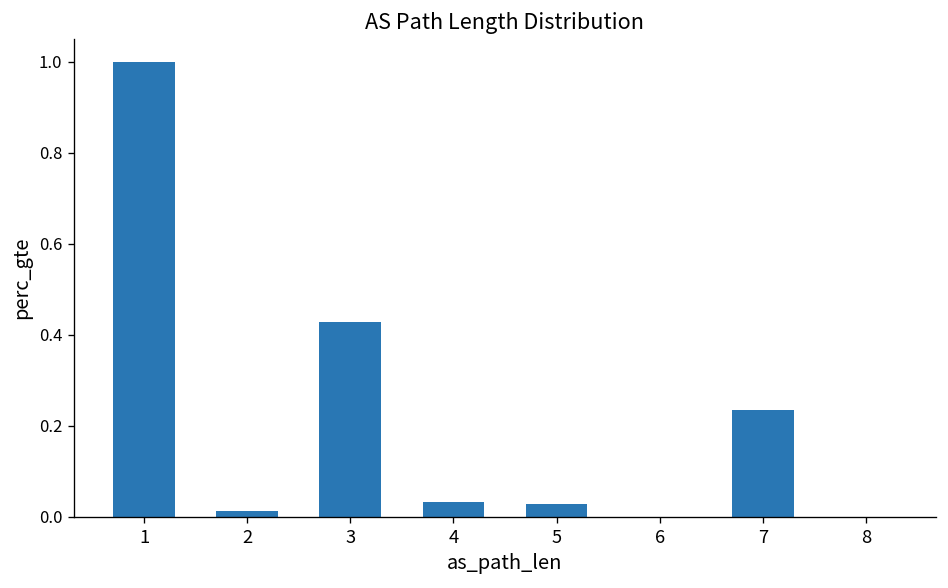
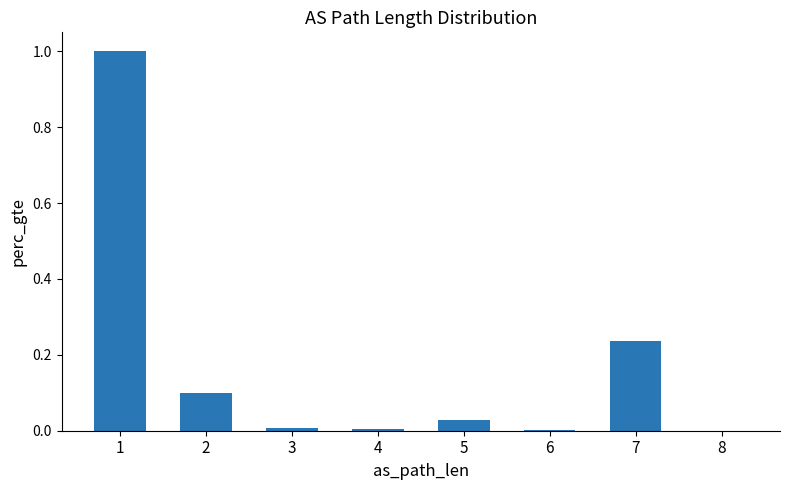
2: 0.01 -> 0.10
3: 0.43 -> 0.01
4: 0.03 -> 0.01
